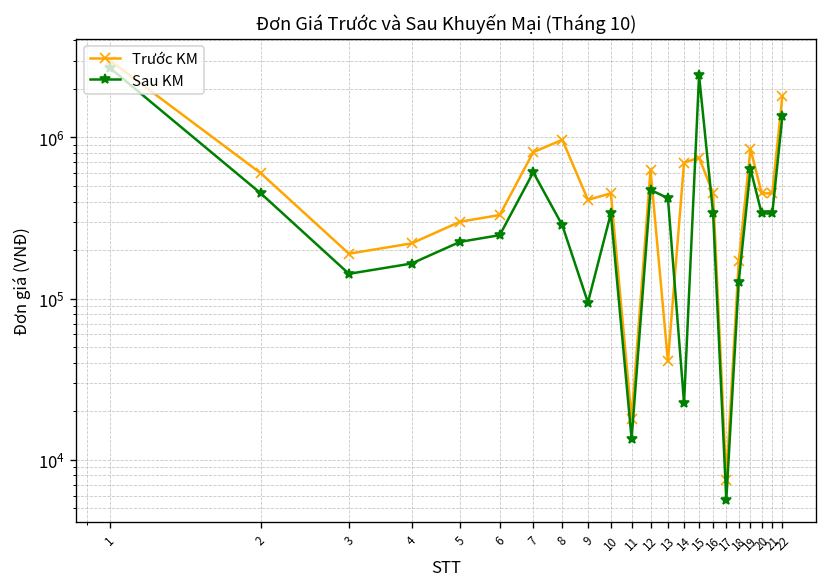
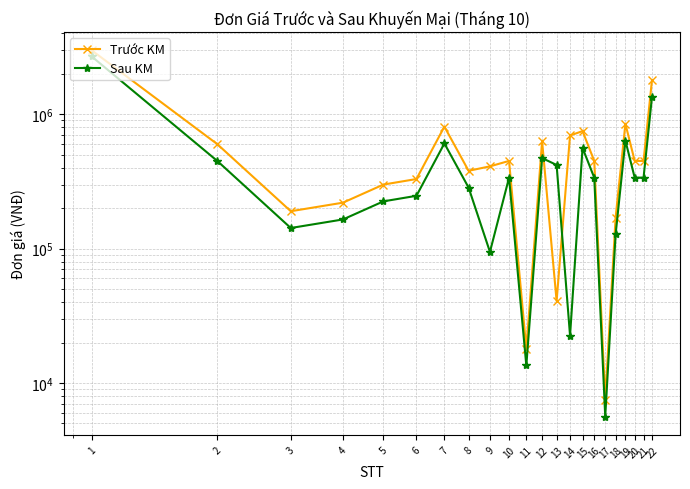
Trước KM, 8: 1000000 -> 380000
Sau KM, 15: 2400000 -> 560000
